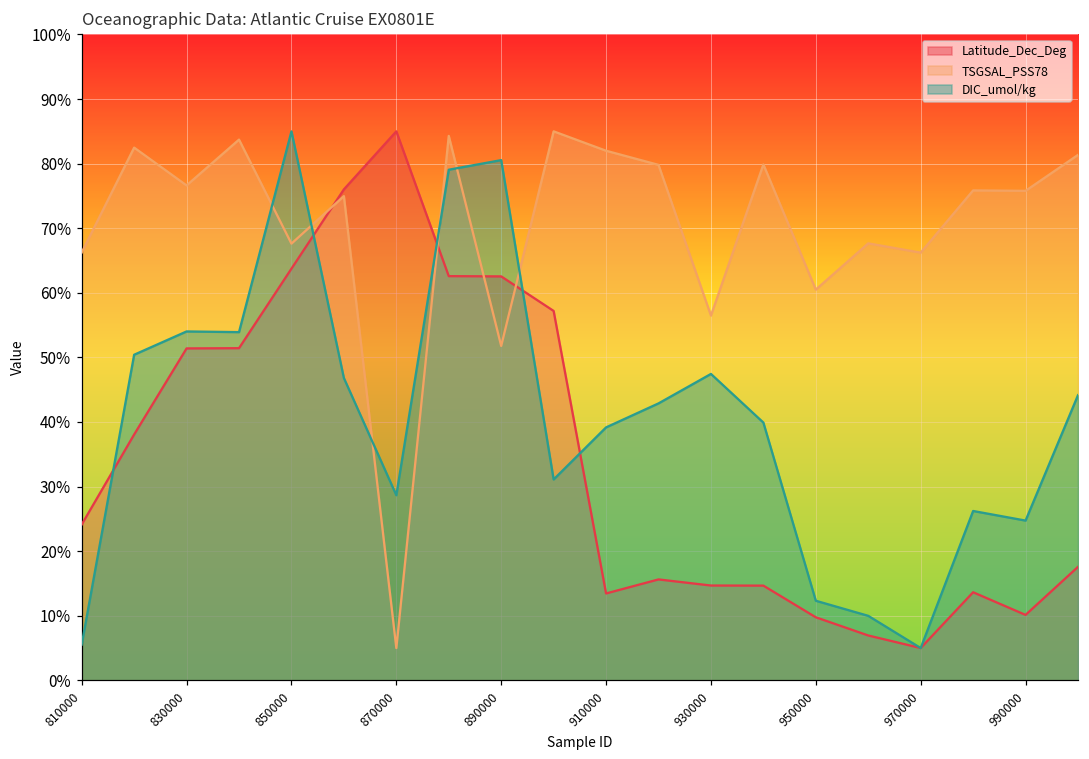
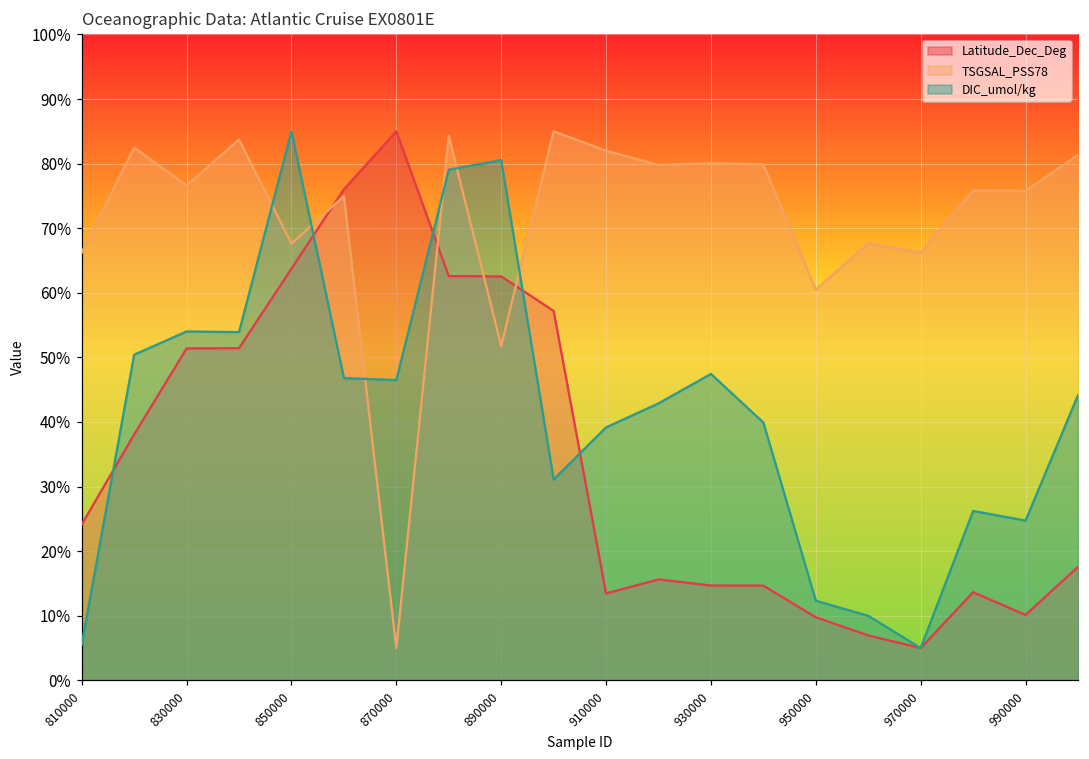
DIC_umol/kg, 870000: 29% -> 46%
TSGSAL_PSS78, 930000: 56% -> 80%
